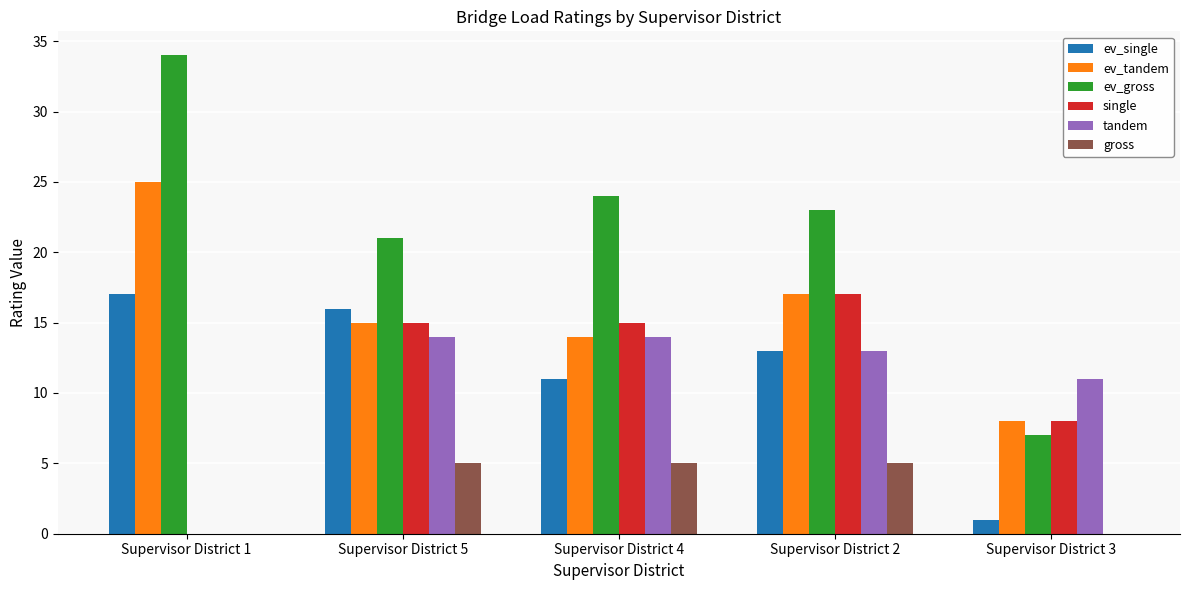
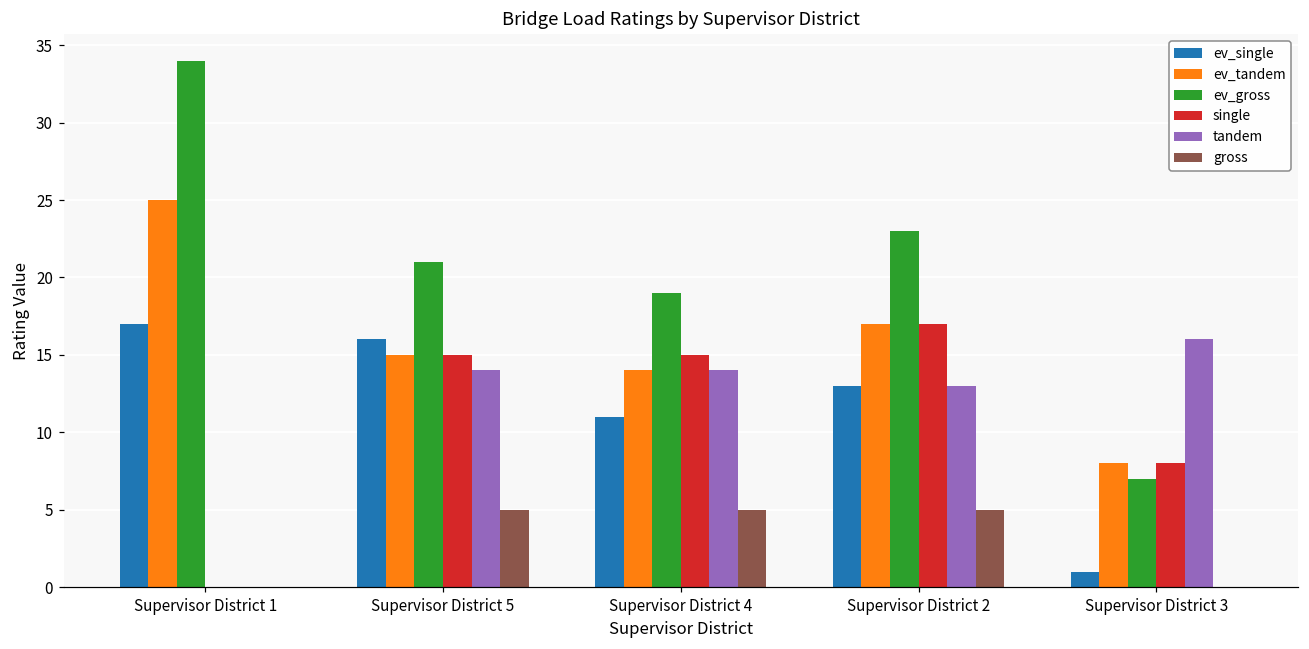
ev_gross, Supervisor District 4: 24 -> 19
tandem, Supervisor District 3: 11 -> 16
